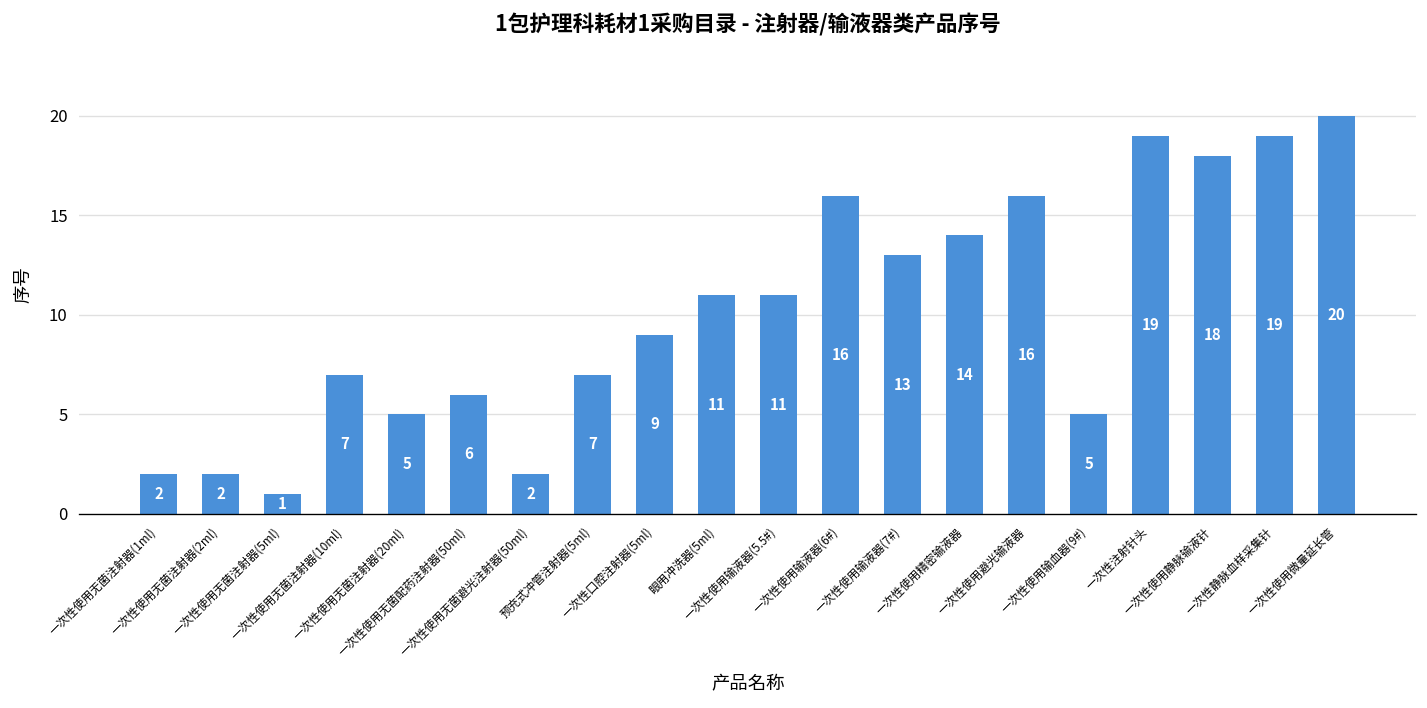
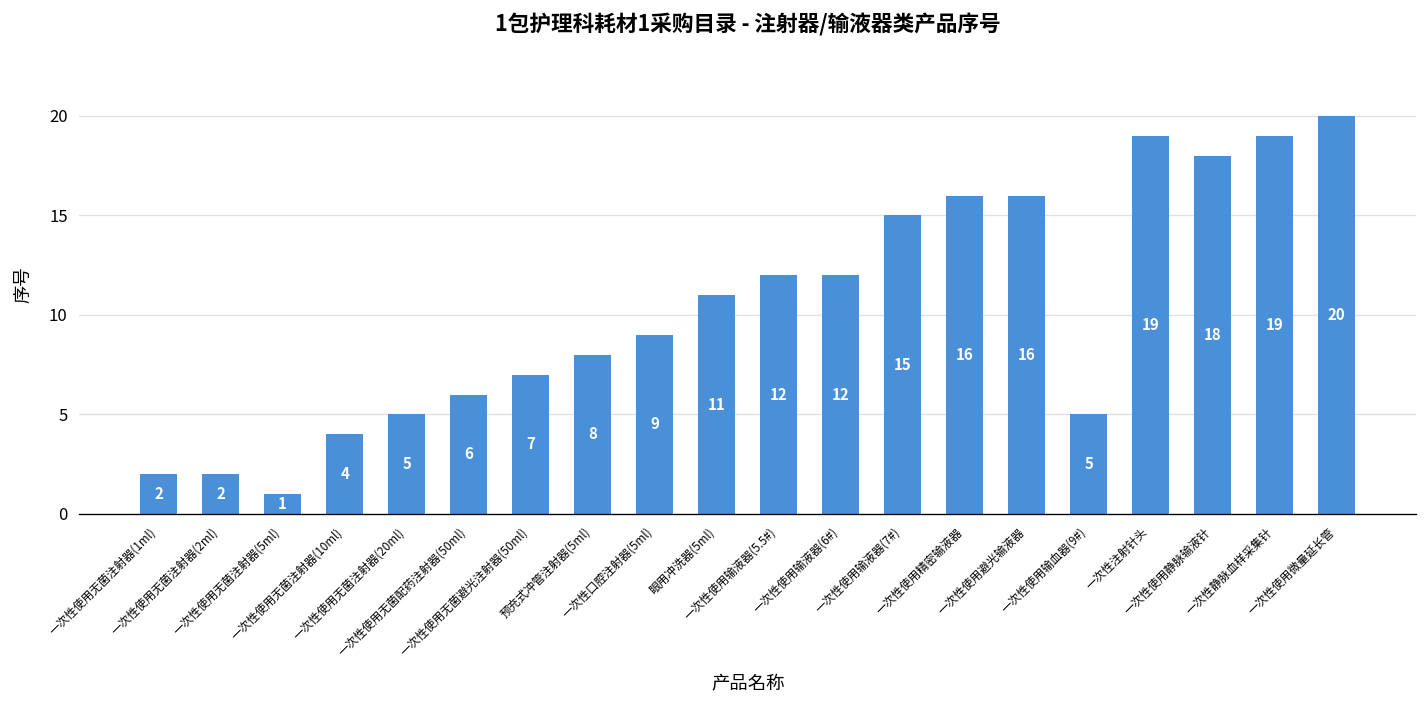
一次性使用无菌注射器(10ml): 7 -> 4
一次性使用无菌避光注射器(50ml): 2 -> 7
预充式冲管注射器(5ml): 7 -> 8
一次性使用输液器(5.5#): 11 -> 12
一次性使用输液器(6#): 16 -> 12
一次性使用输液器(7#): 13 -> 15
一次性使用精密输液器: 14 -> 16
